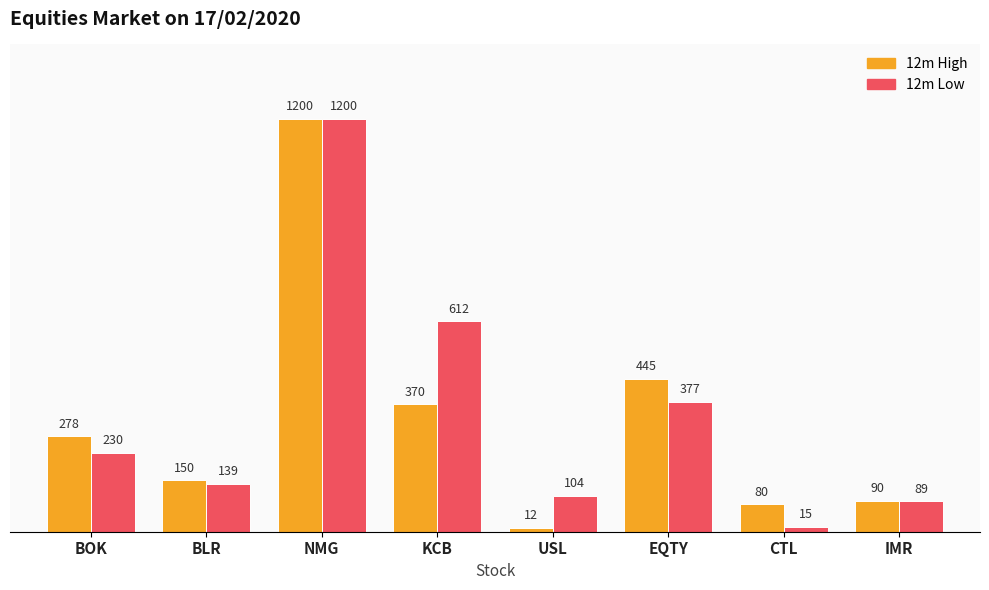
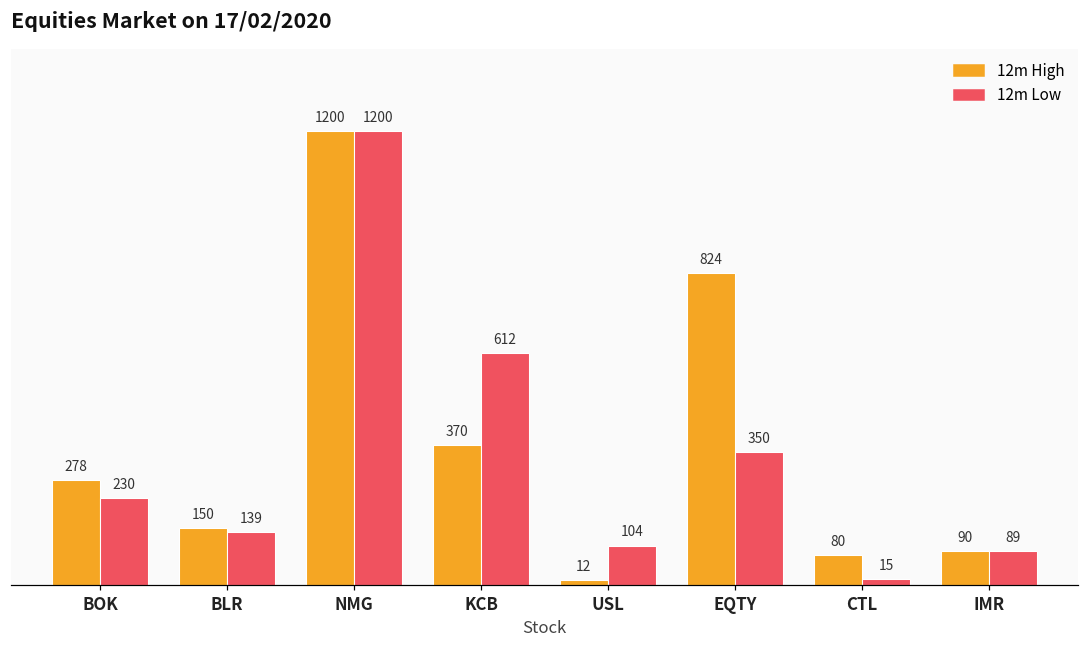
12m High, EQTY: 445 -> 824
12m Low, EQTY: 377 -> 350
